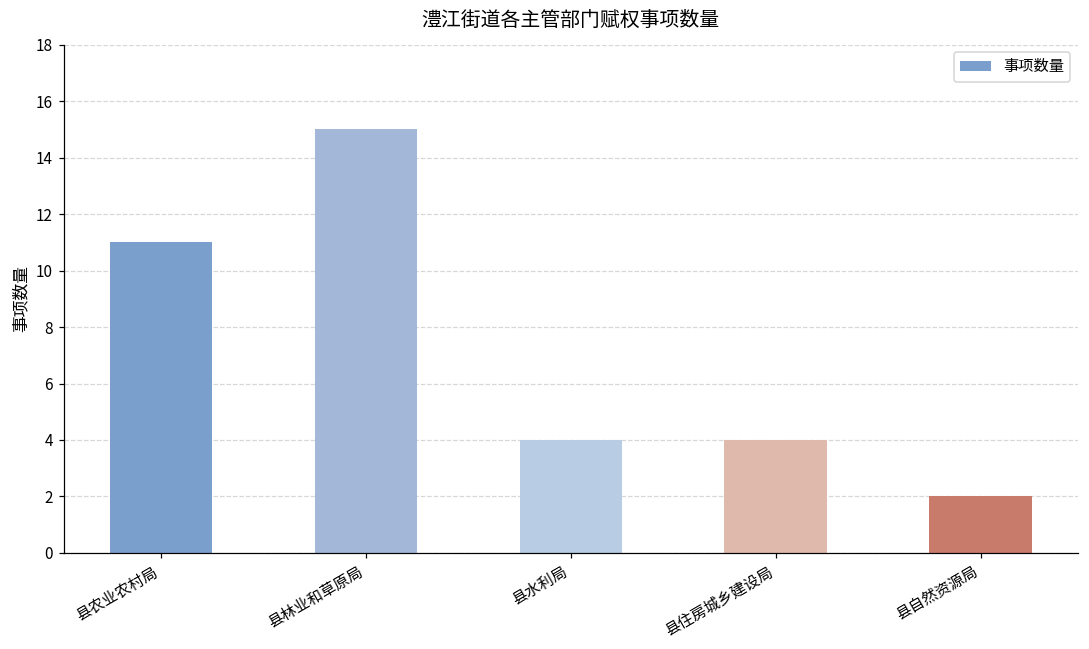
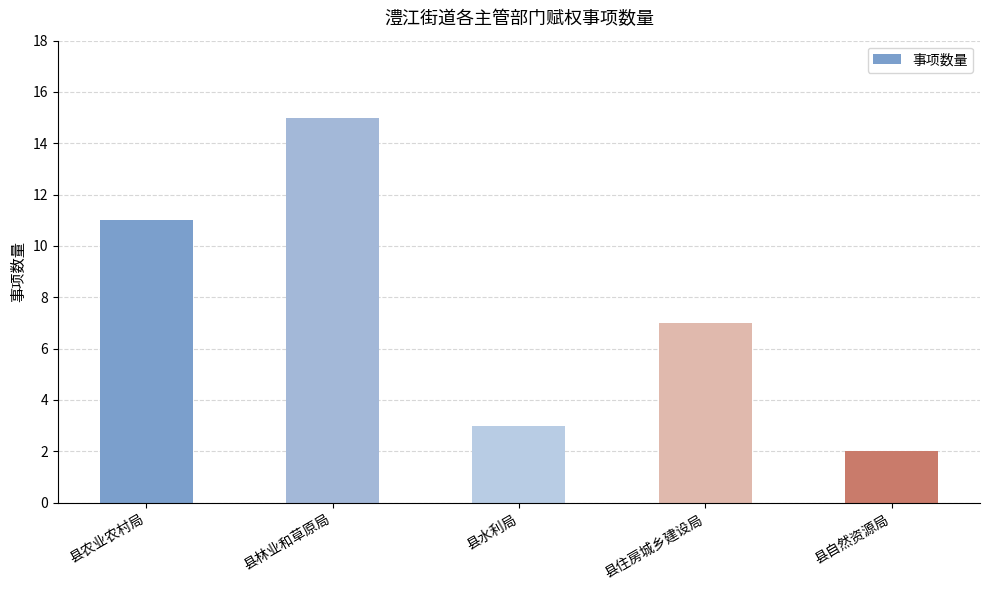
县水利局: 4 -> 3
县住房城乡建设局: 4 -> 7
